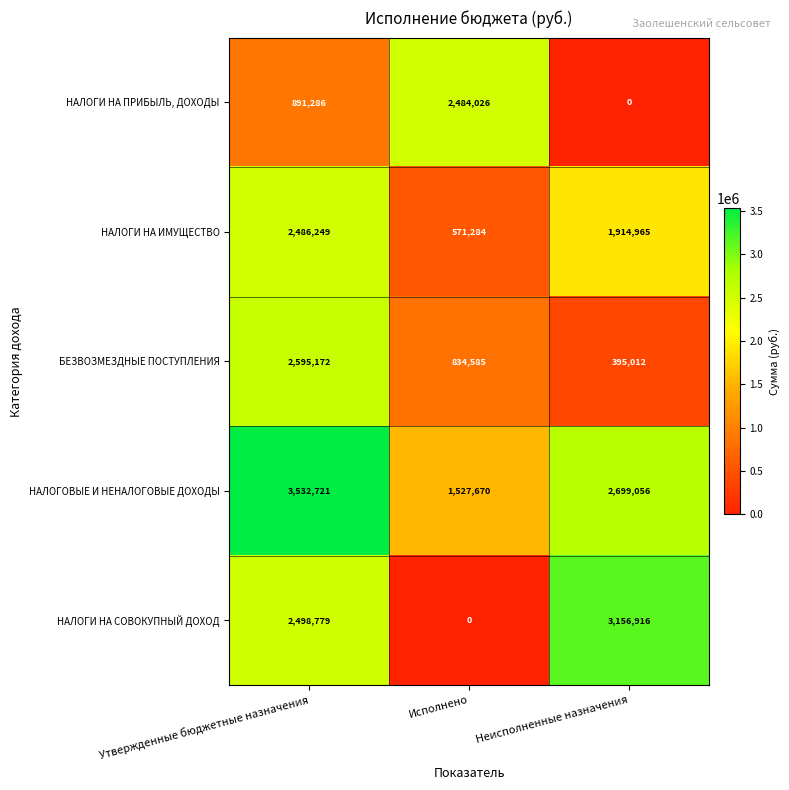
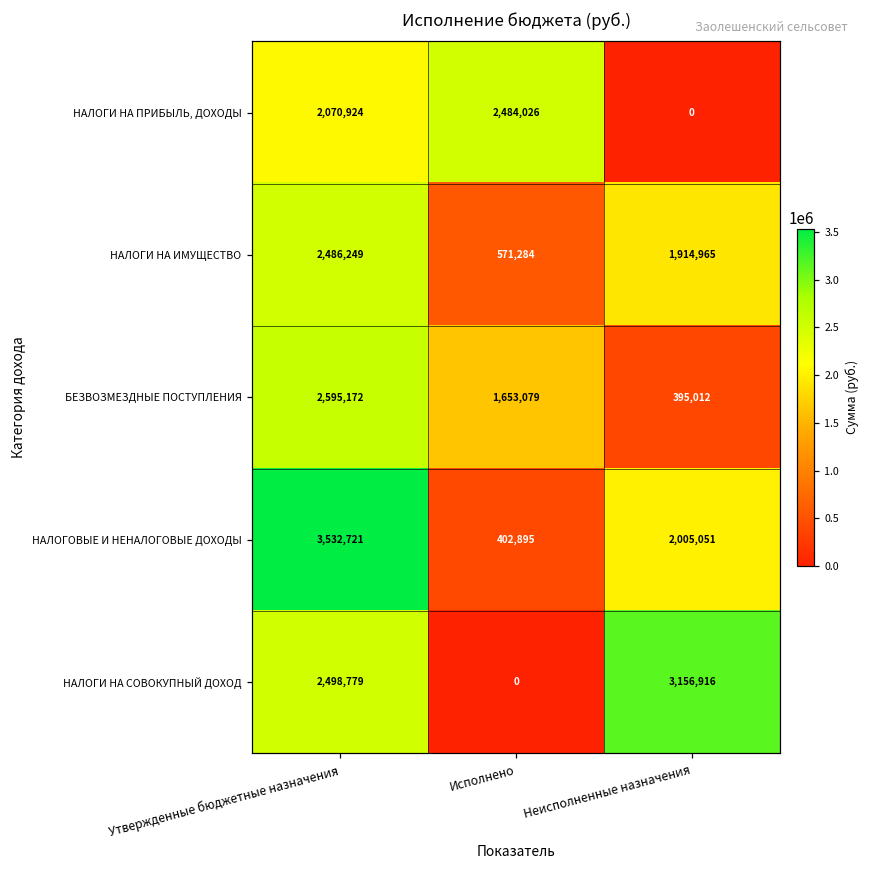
НАЛОГИ НА ПРИБЫЛЬ, ДОХОДЫ, Утвержденные бюджетные назначения: 891,286 -> 2,070,924
БЕЗВОЗМЕЗДНЫЕ ПОСТУПЛЕНИЯ, Исполнено: 834,585 -> 1,653,079
НАЛОГОВЫЕ И НЕНАЛОГОВЫЕ ДОХОДЫ, Исполнено: 1,527,670 -> 402,895
НАЛОГОВЫЕ И НЕНАЛОГОВЫЕ ДОХОДЫ, Неисполненные назначения: 2,699,056 -> 2,005,051
